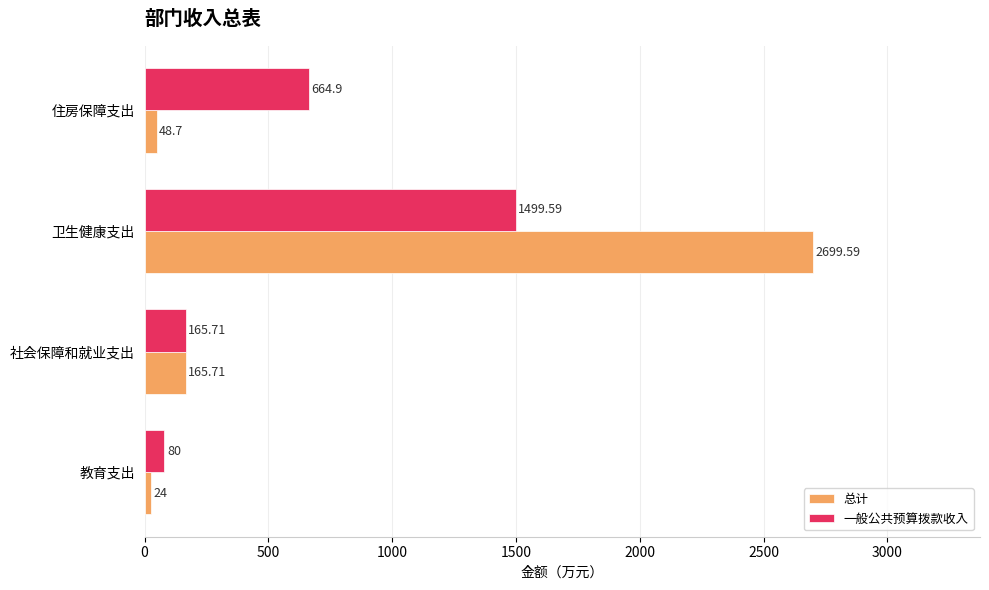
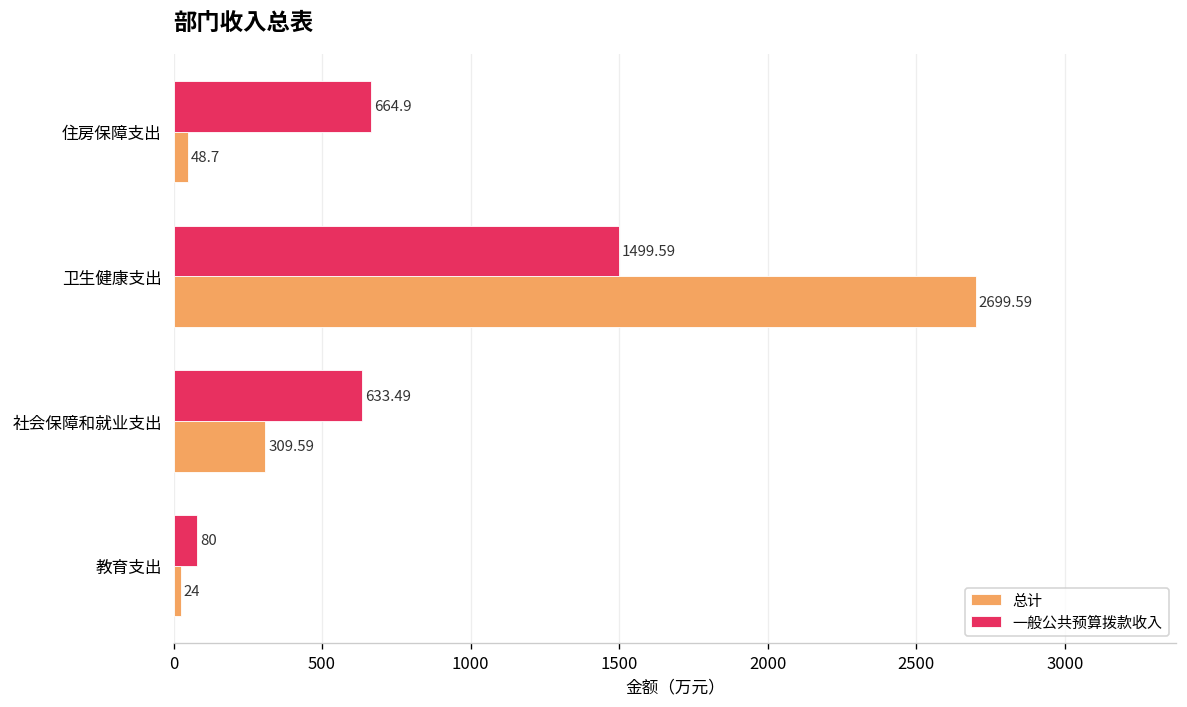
一般公共预算拨款收入, 社会保障和就业支出: 165.71 -> 633.49
总计, 社会保障和就业支出: 165.71 -> 309.59
